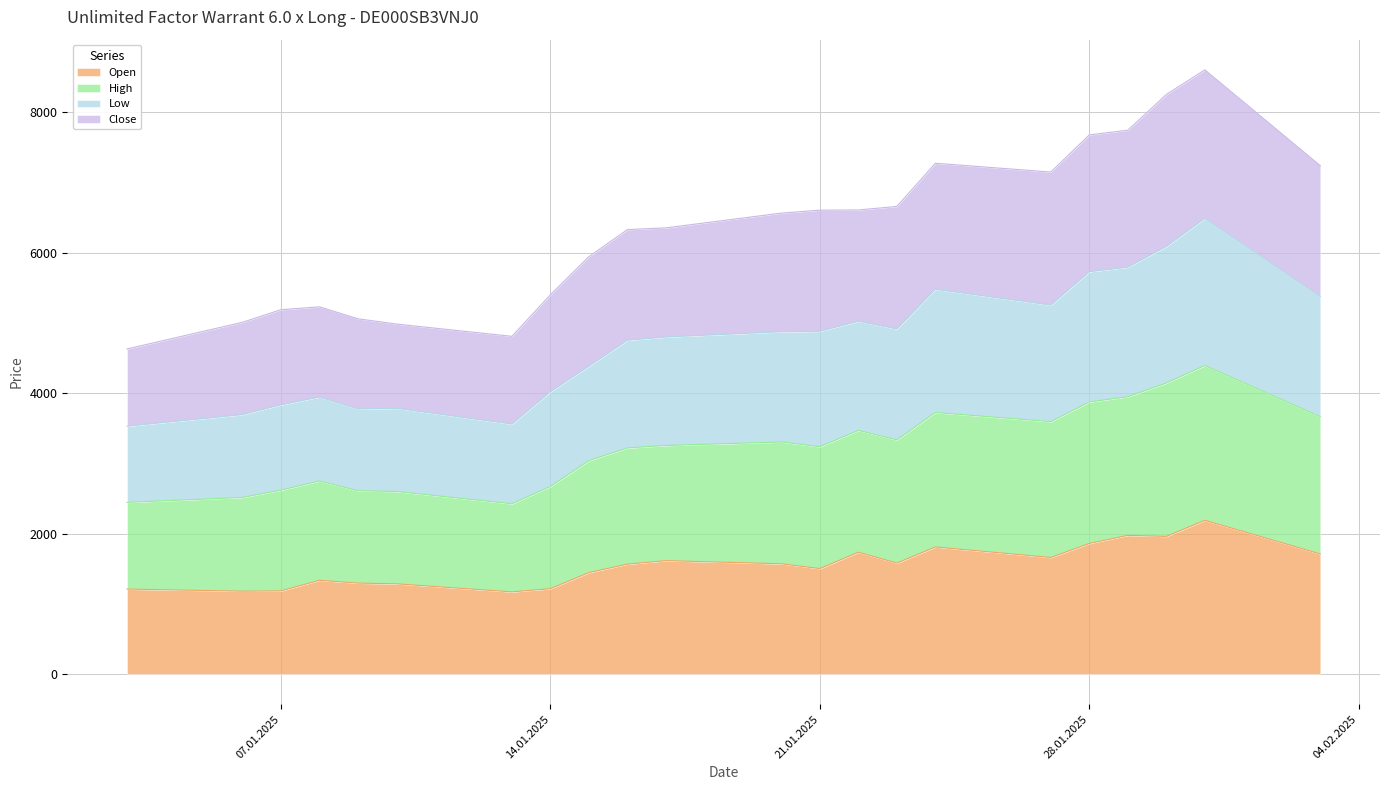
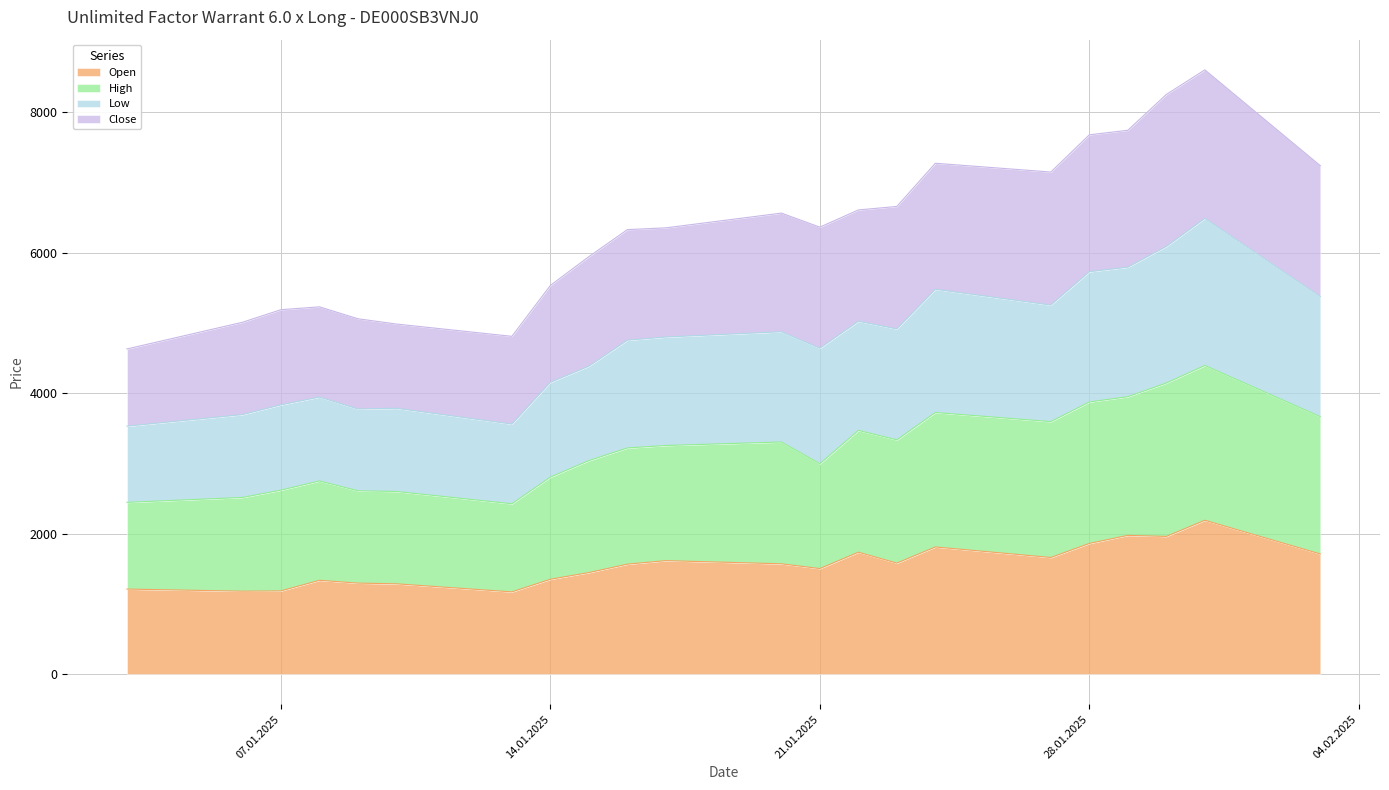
Open, 14.01.2025: 1200 -> 1400
High, 21.01.2025: 1700 -> 1500
